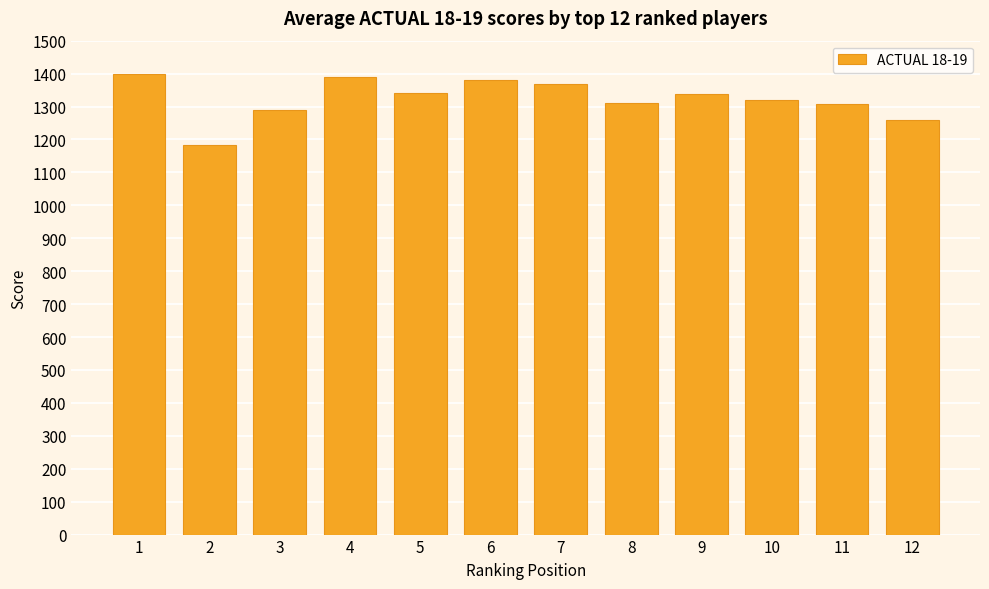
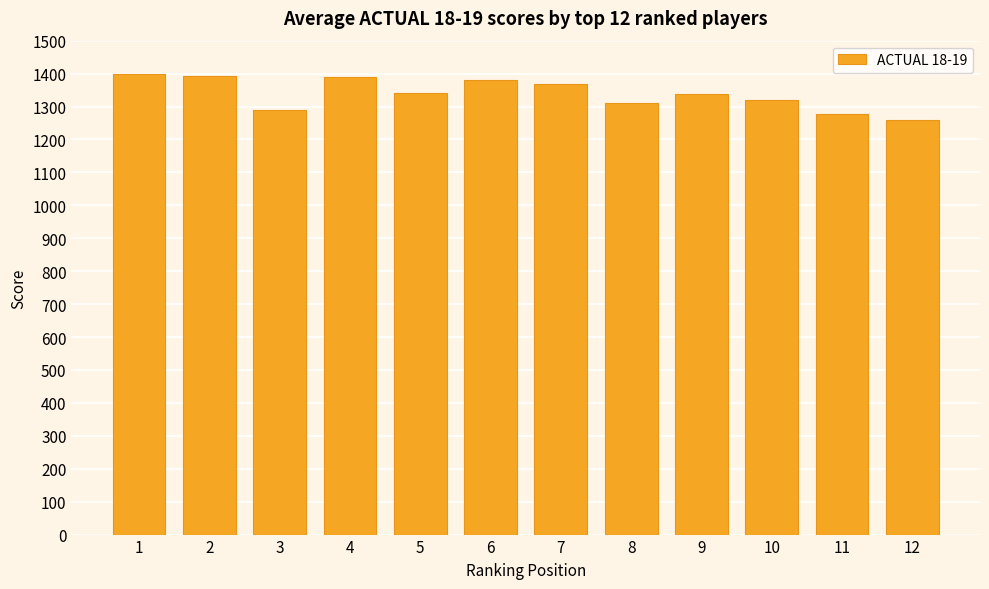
2: 1180 -> 1390
11: 1310 -> 1280
